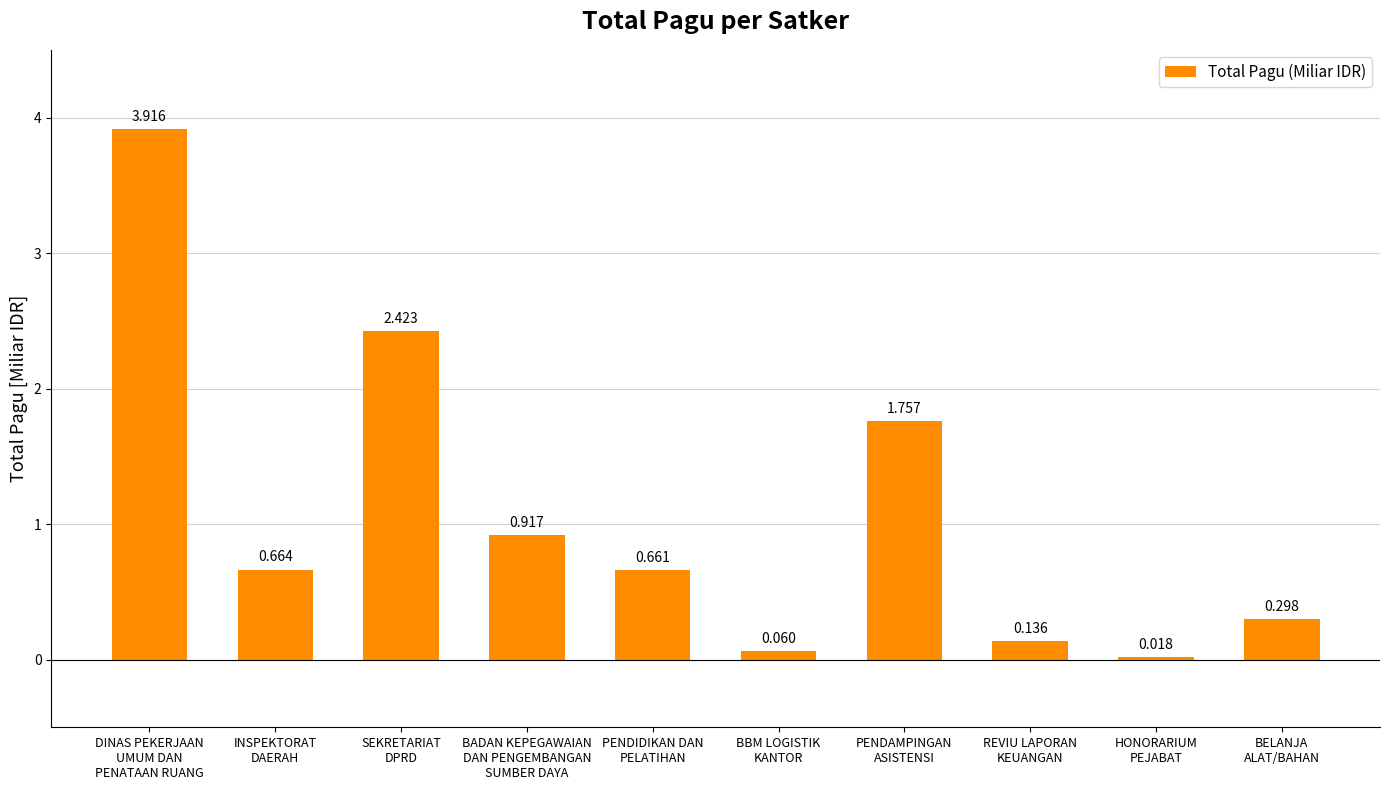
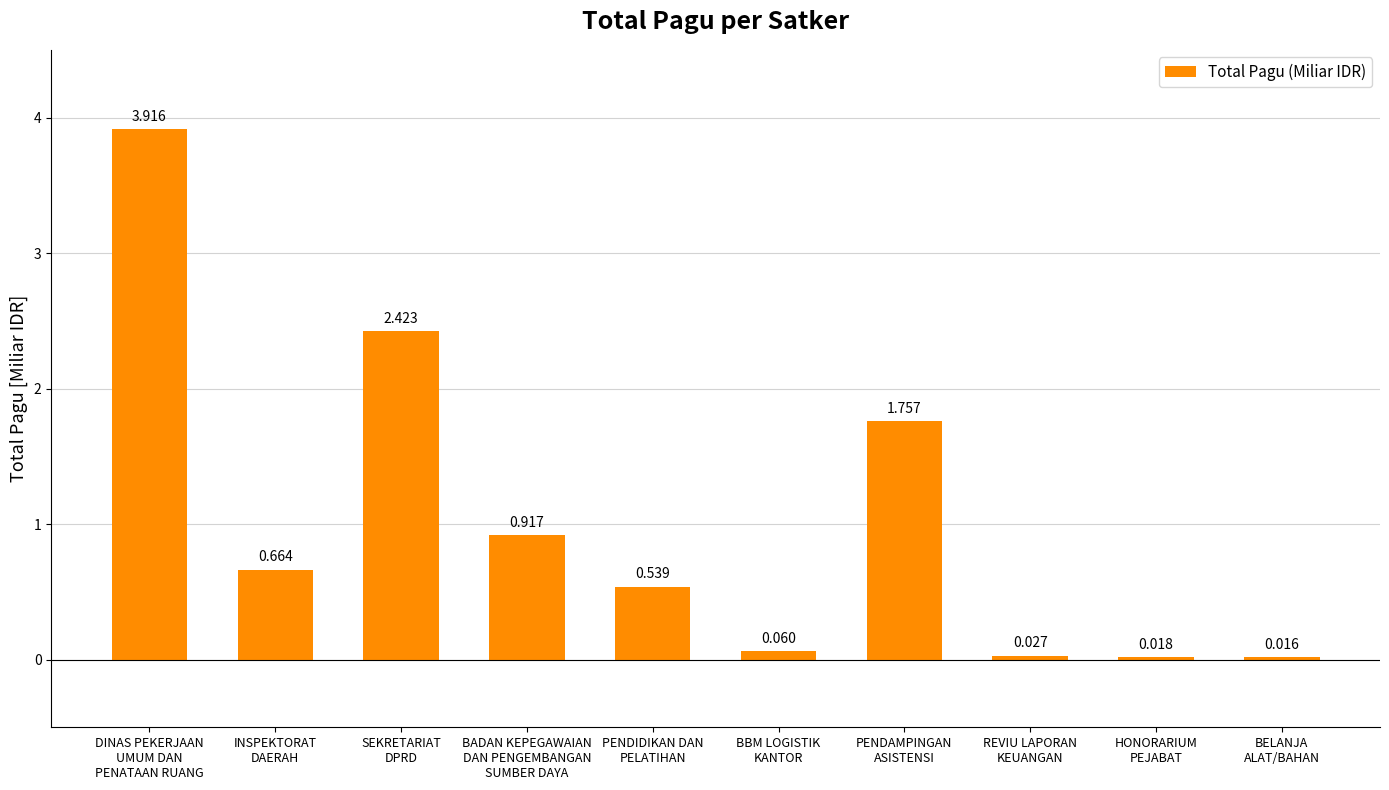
PENDIDIKAN DAN PELATIHAN: 0.661 -> 0.539
REVIU LAPORAN KEUANGAN: 0.136 -> 0.027
BELANJA ALAT/BAHAN: 0.298 -> 0.016
